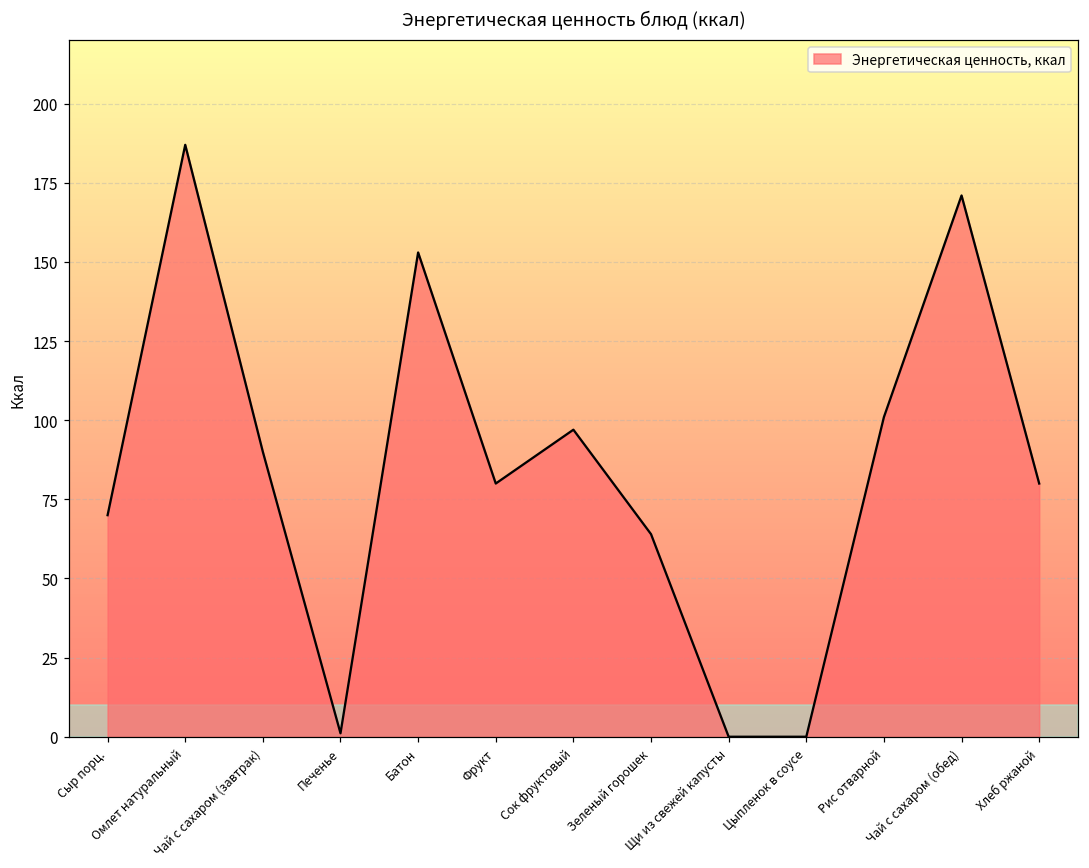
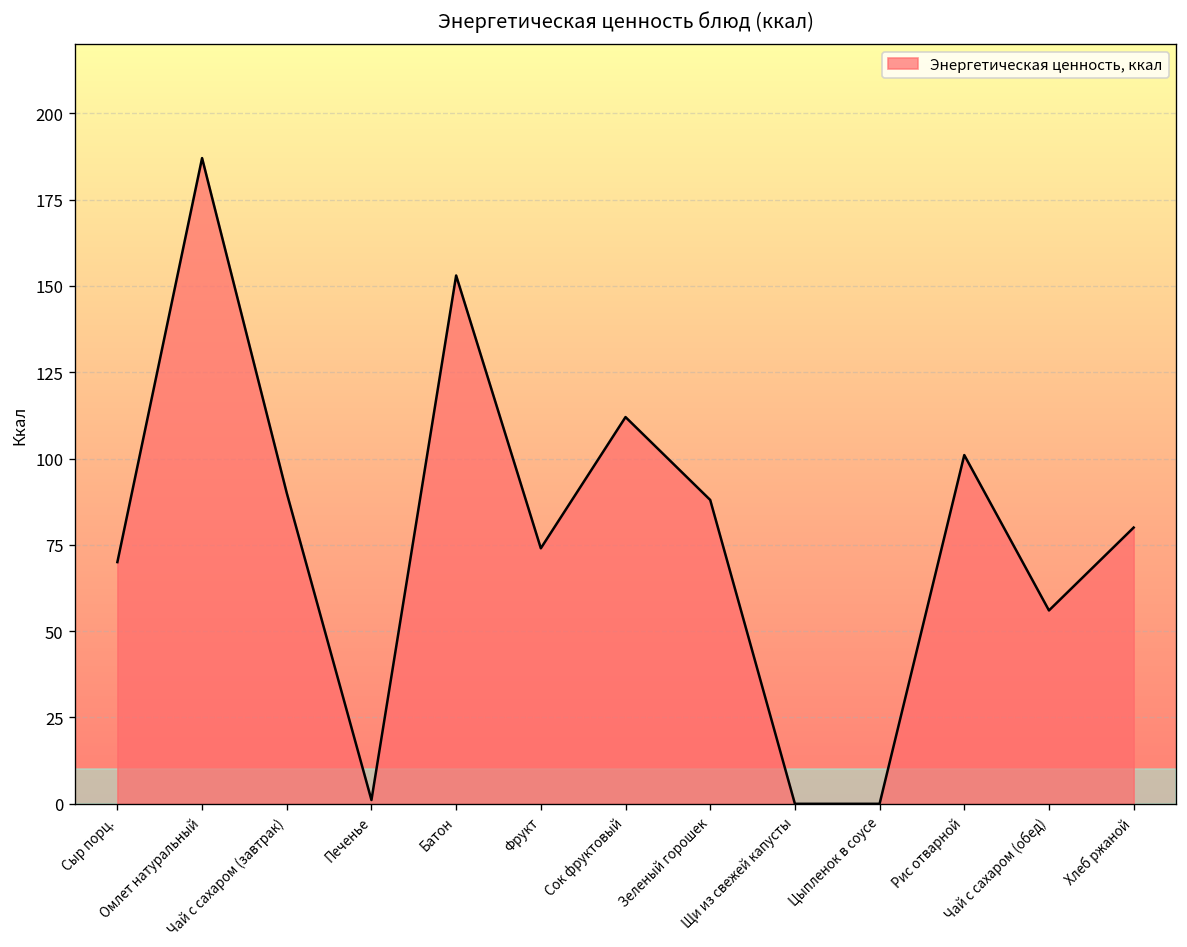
Фрукт: 80 -> 74
Сок фруктовый: 97 -> 112
Зеленый горошек: 64 -> 88
Чай с сахаром (обед): 171 -> 56
